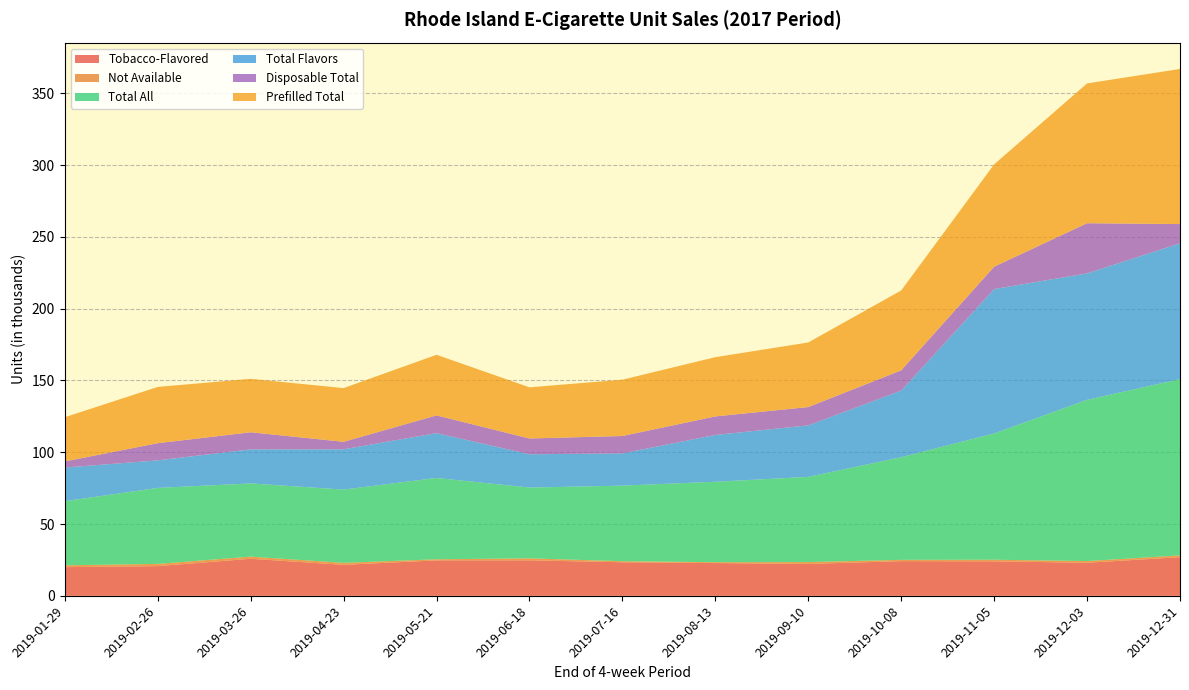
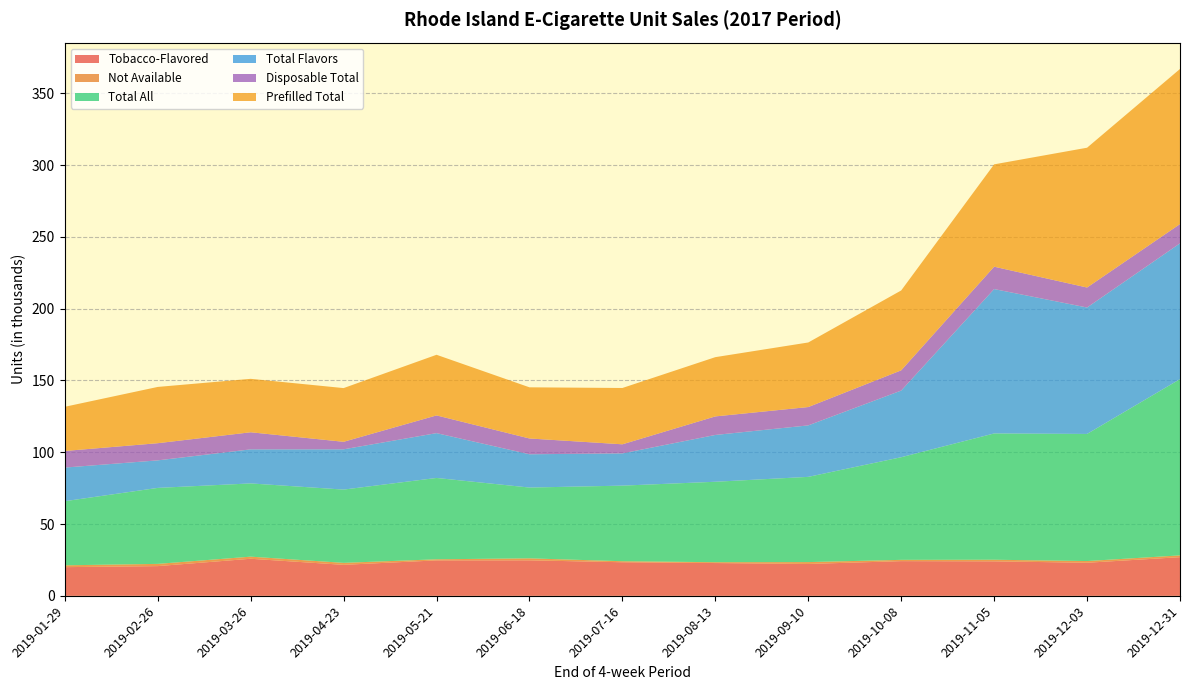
Disposable Total, 2019-01-29: 4 -> 12
Disposable Total, 2019-07-16: 12 -> 6
Total All, 2019-12-03: 112 -> 89
Disposable Total, 2019-12-03: 35 -> 14
